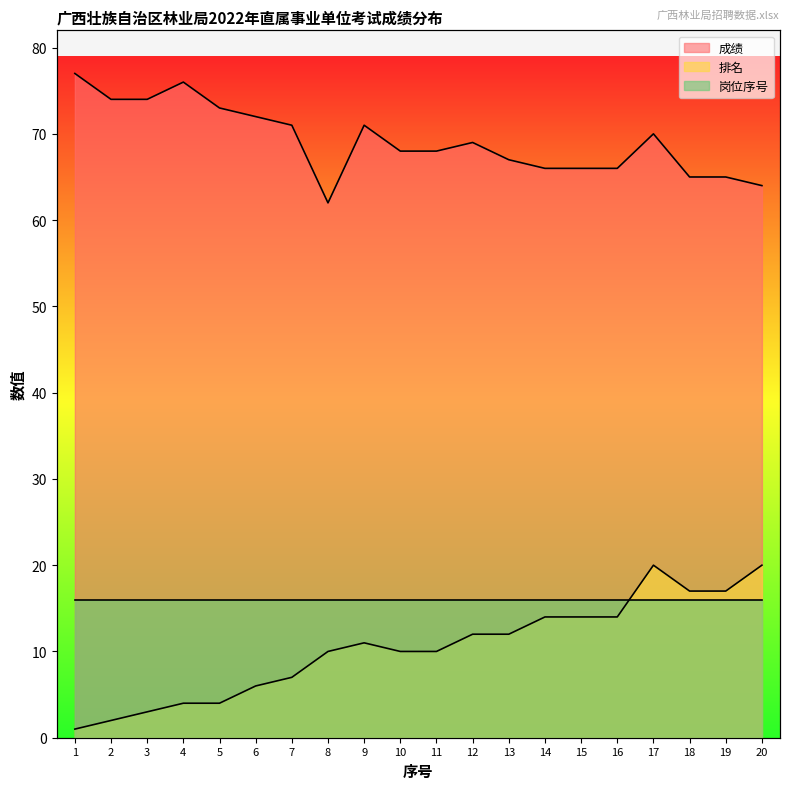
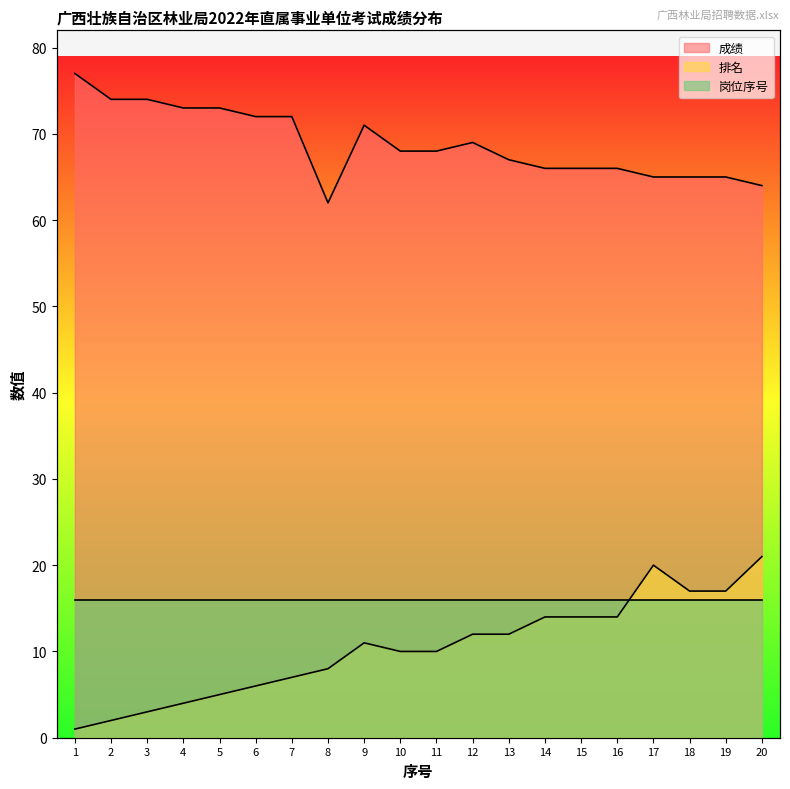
成绩, 4: 76 -> 73
排名, 5: 4 -> 5
成绩, 7: 71 -> 72
排名, 8: 10 -> 8
成绩, 17: 70 -> 65
排名, 20: 20 -> 21
